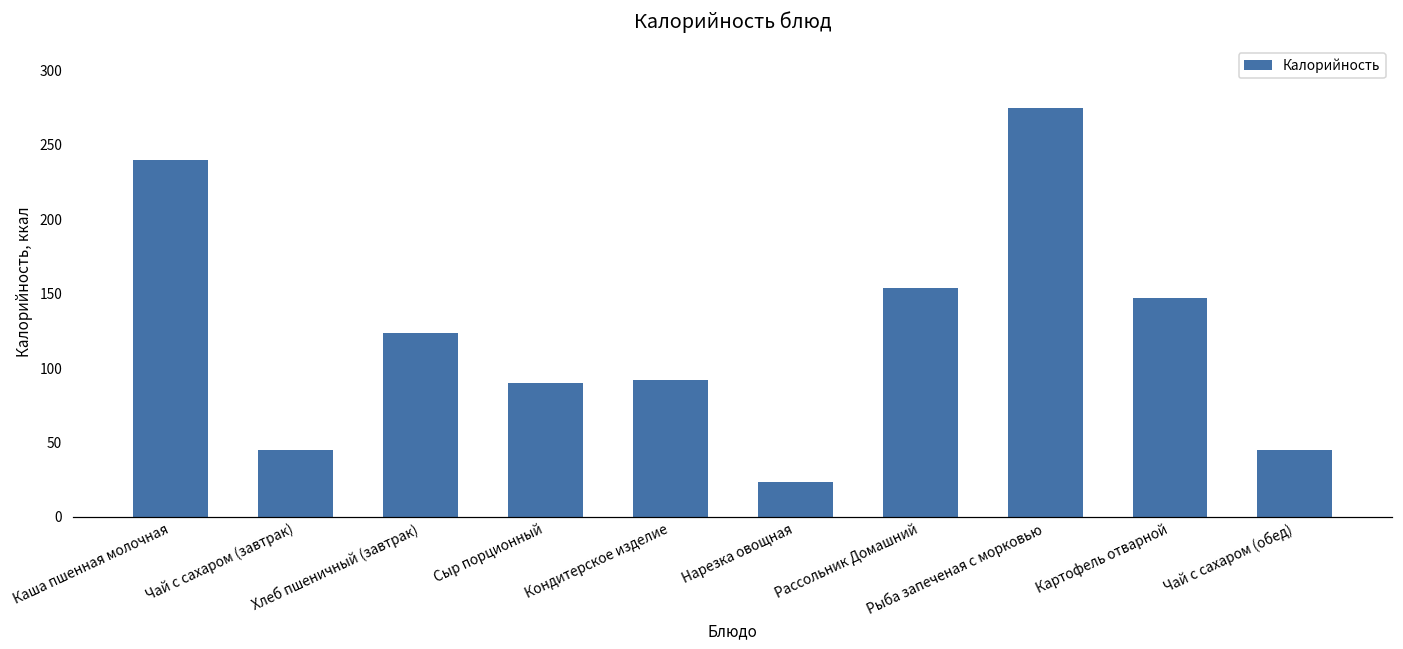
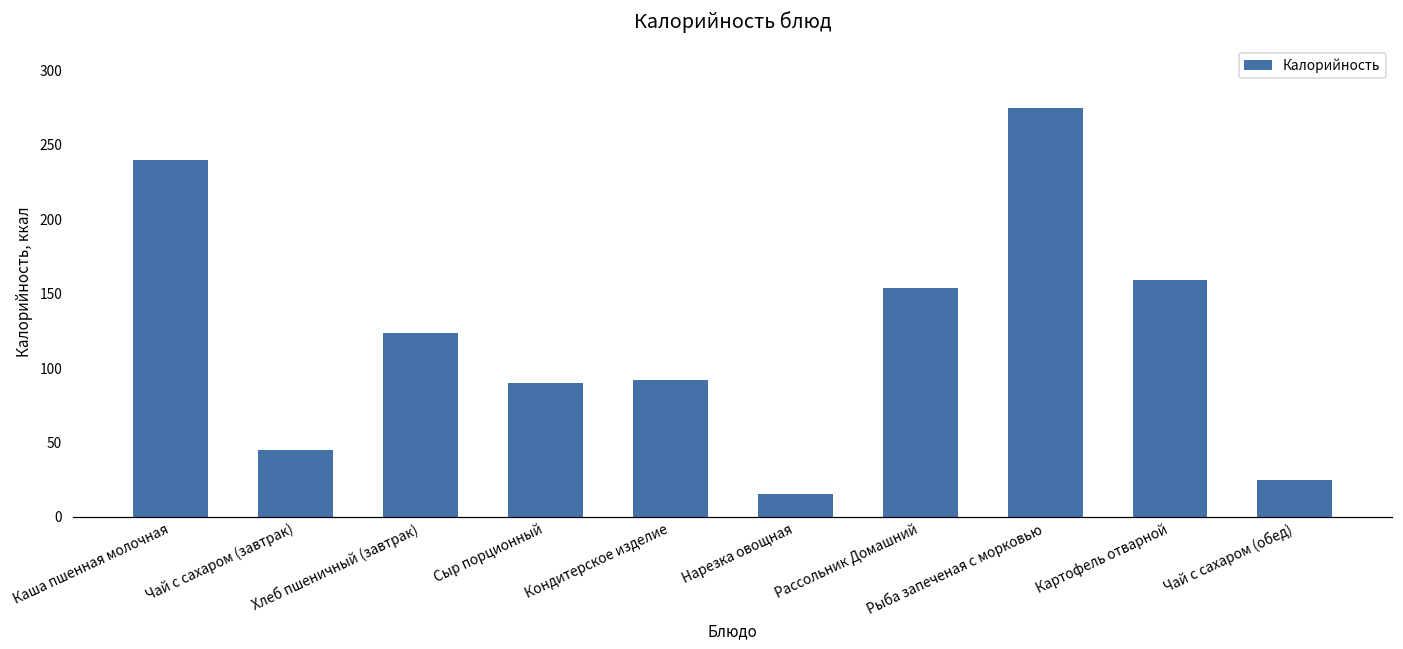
Нарезка овощная: 23 -> 15
Картофель отварной: 147 -> 159
Чай с сахаром (обед): 45 -> 25
